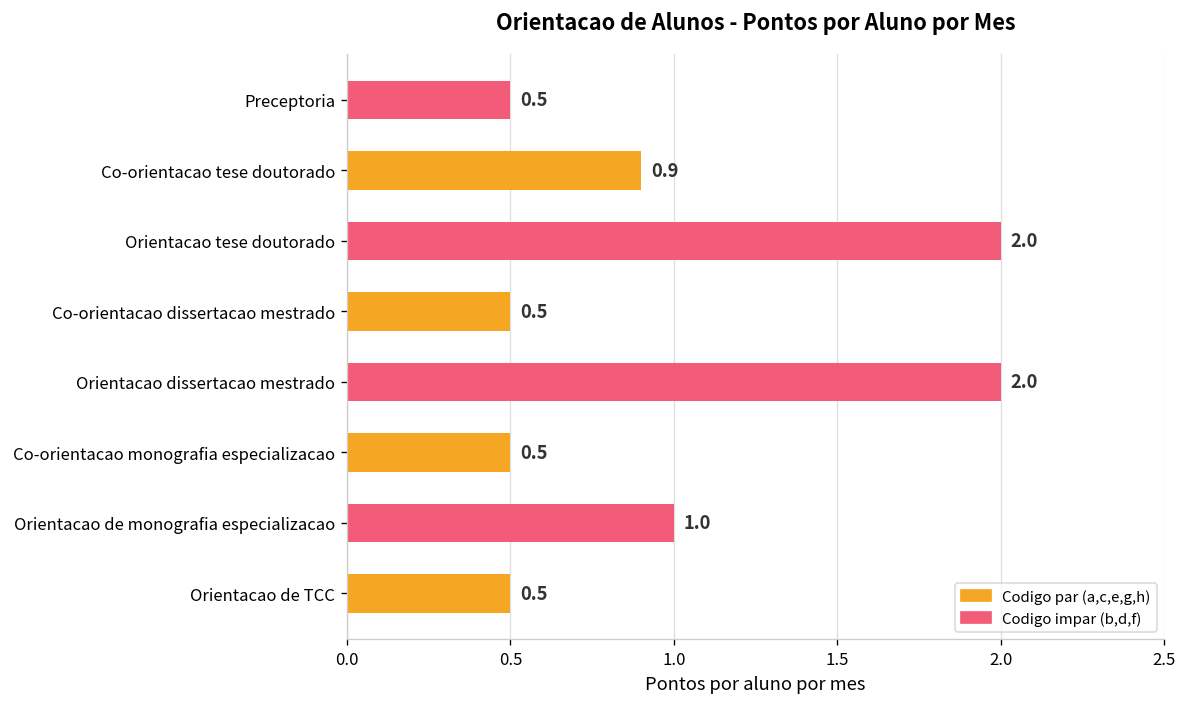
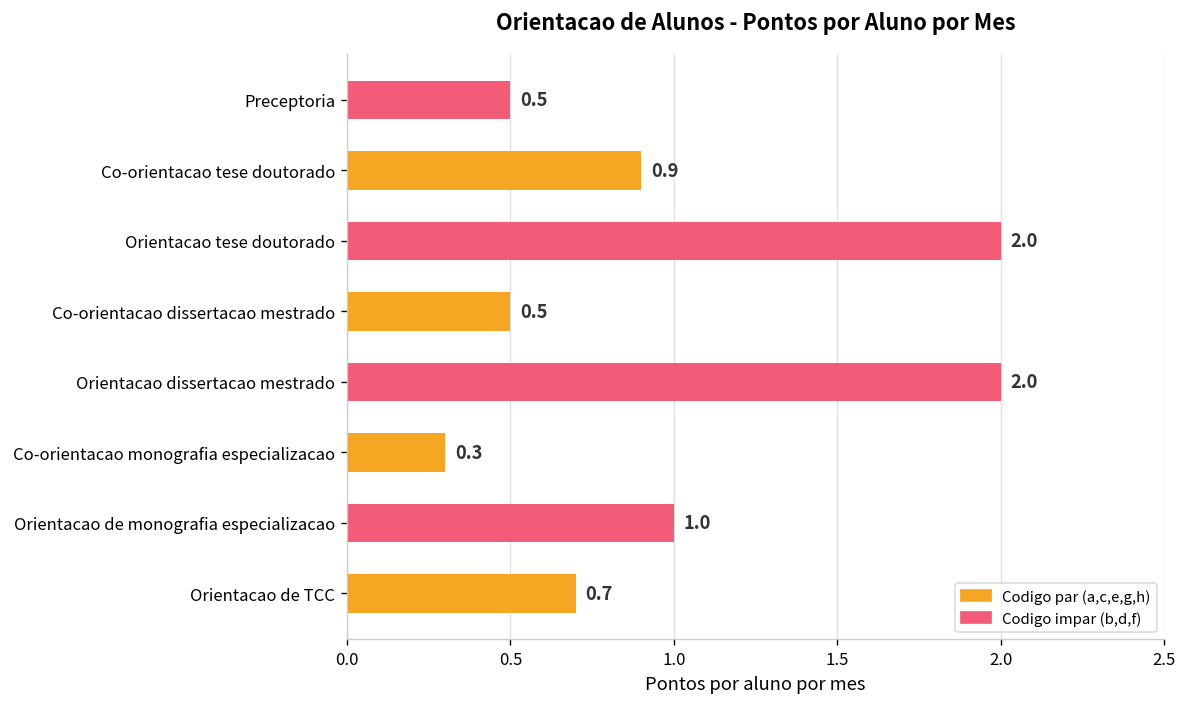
Co-orientacao monografia especializacao: 0.5 -> 0.3
Orientacao de TCC: 0.5 -> 0.7
